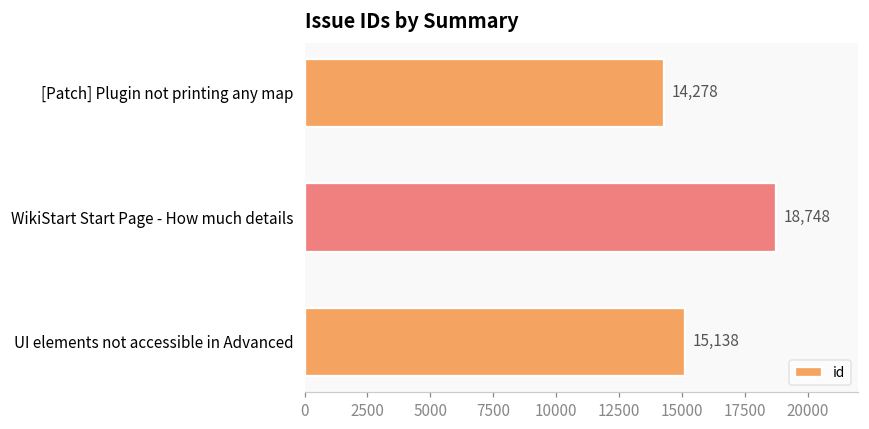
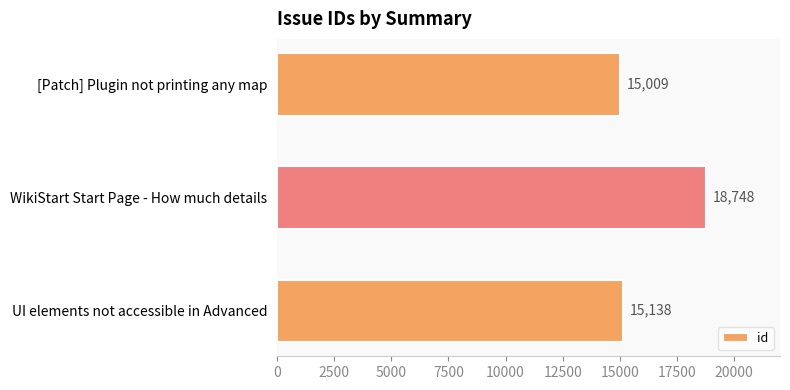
[Patch] Plugin not printing any map: 14,278 -> 15,009
